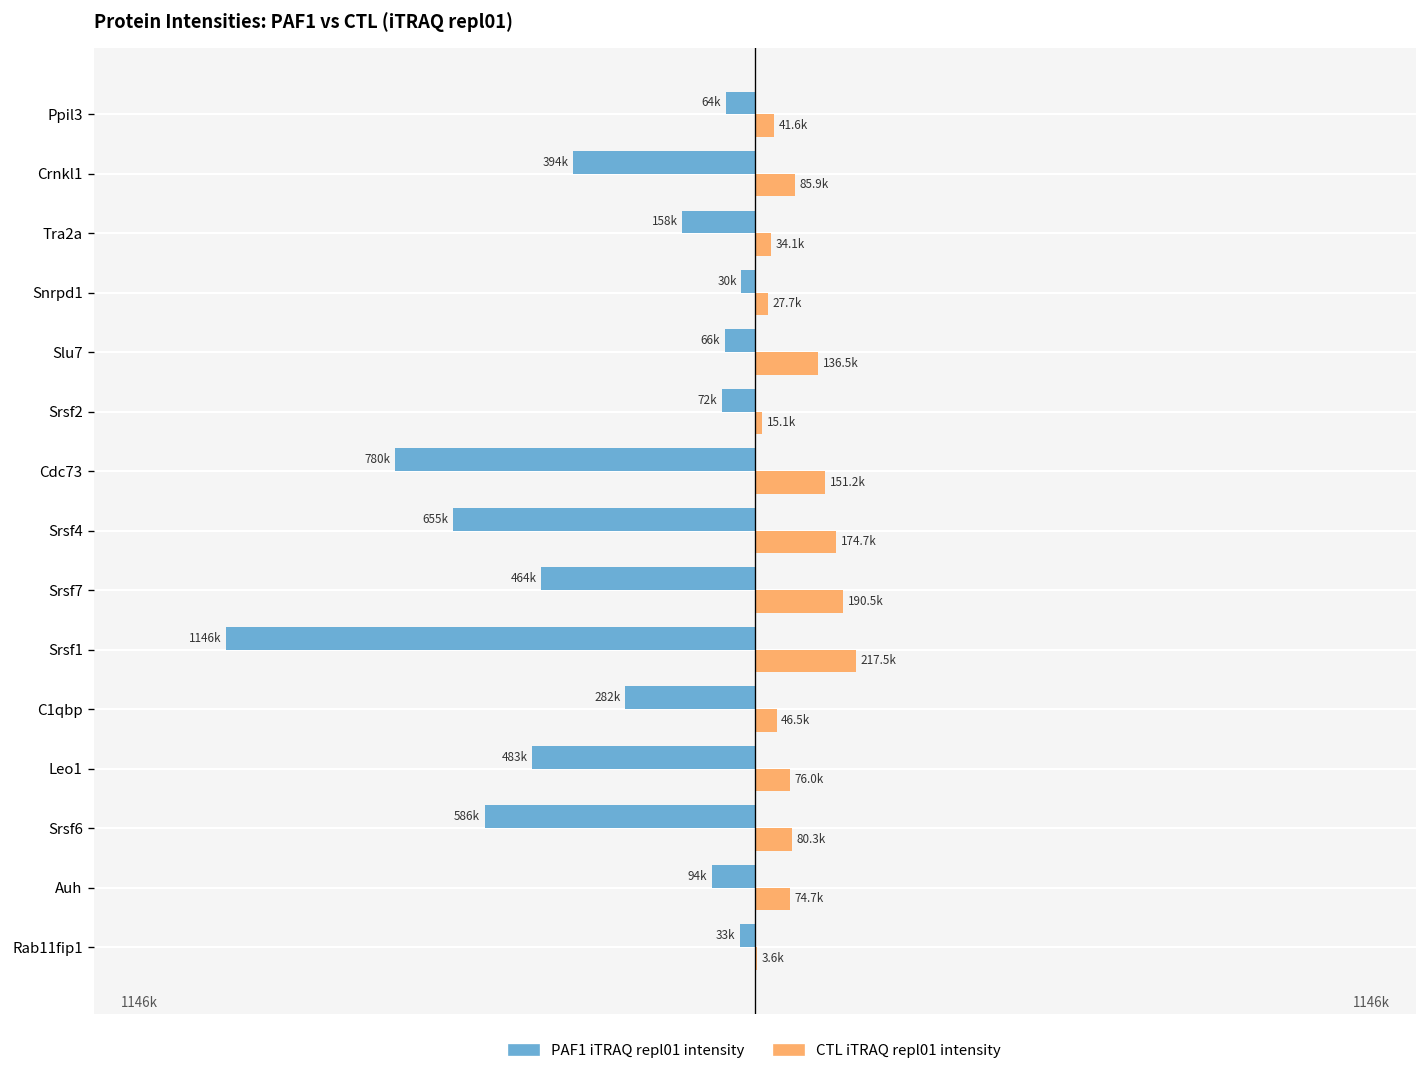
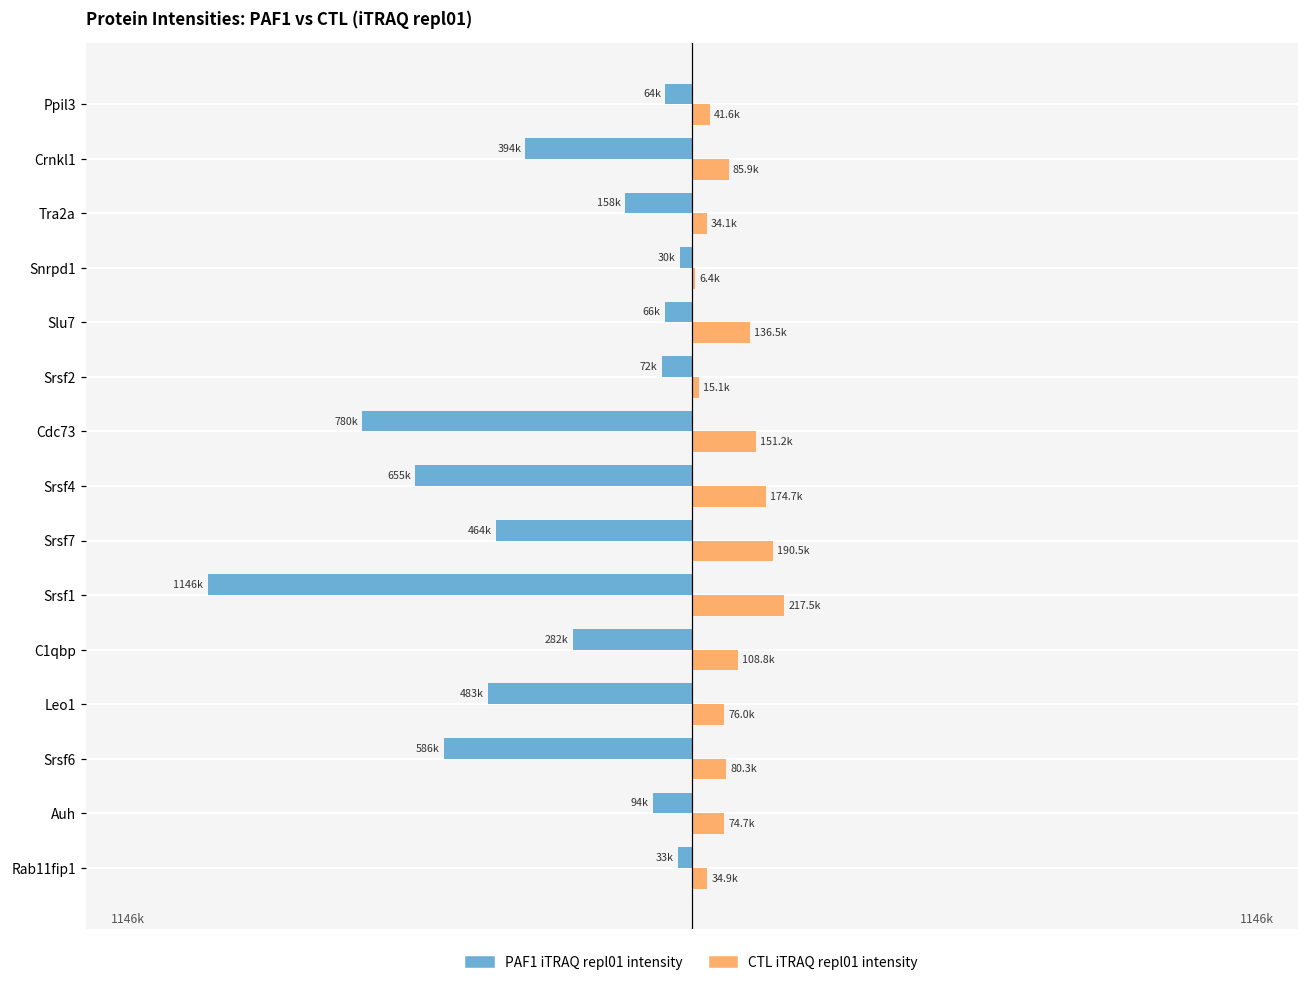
CTL iTRAQ repl01 intensity, Snrpd1: 27.7k -> 6.4k
CTL iTRAQ repl01 intensity, C1qbp: 46.5k -> 108.8k
CTL iTRAQ repl01 intensity, Rab11fip1: 3.6k -> 34.9k
